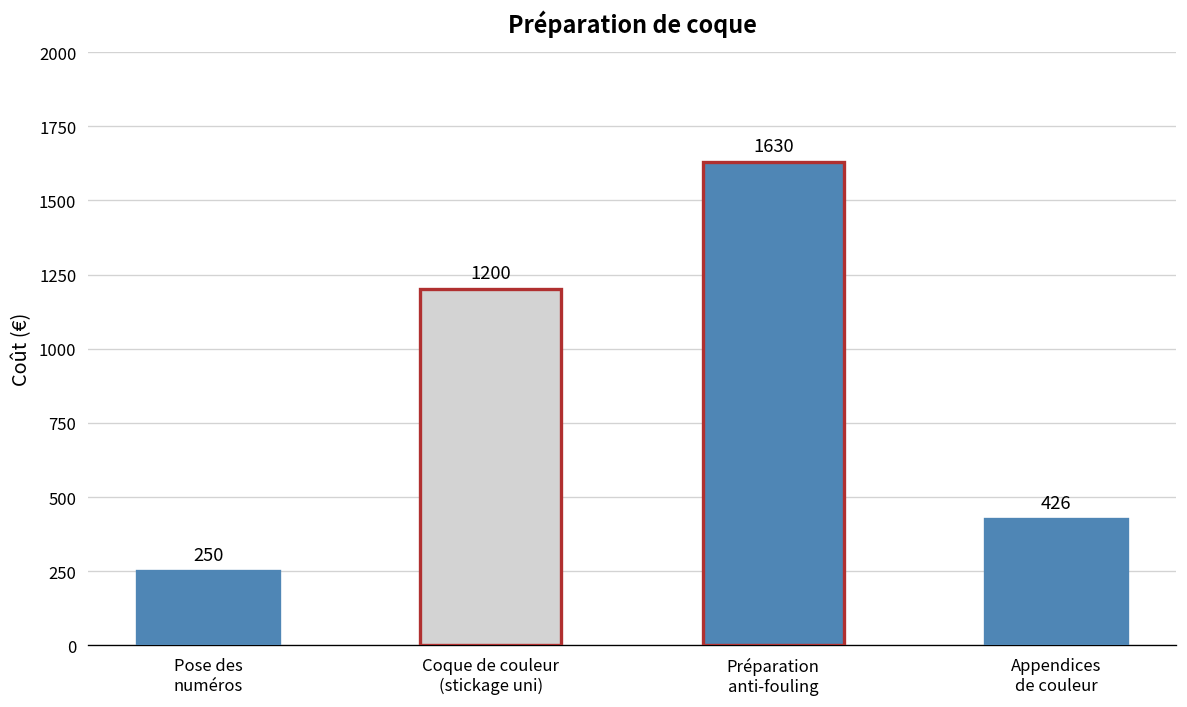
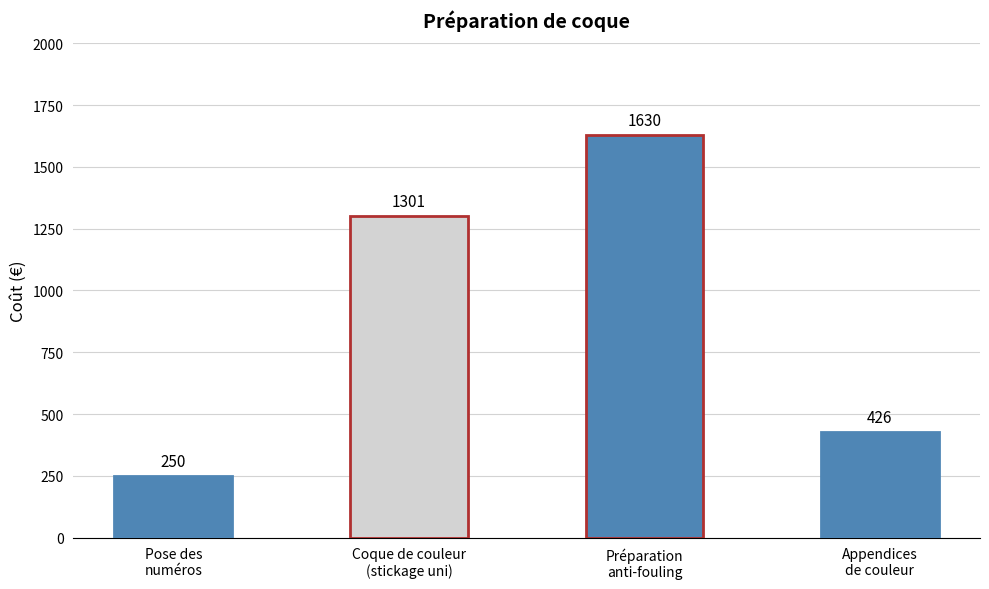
Coque de couleur (stickage uni): 1200 -> 1301
